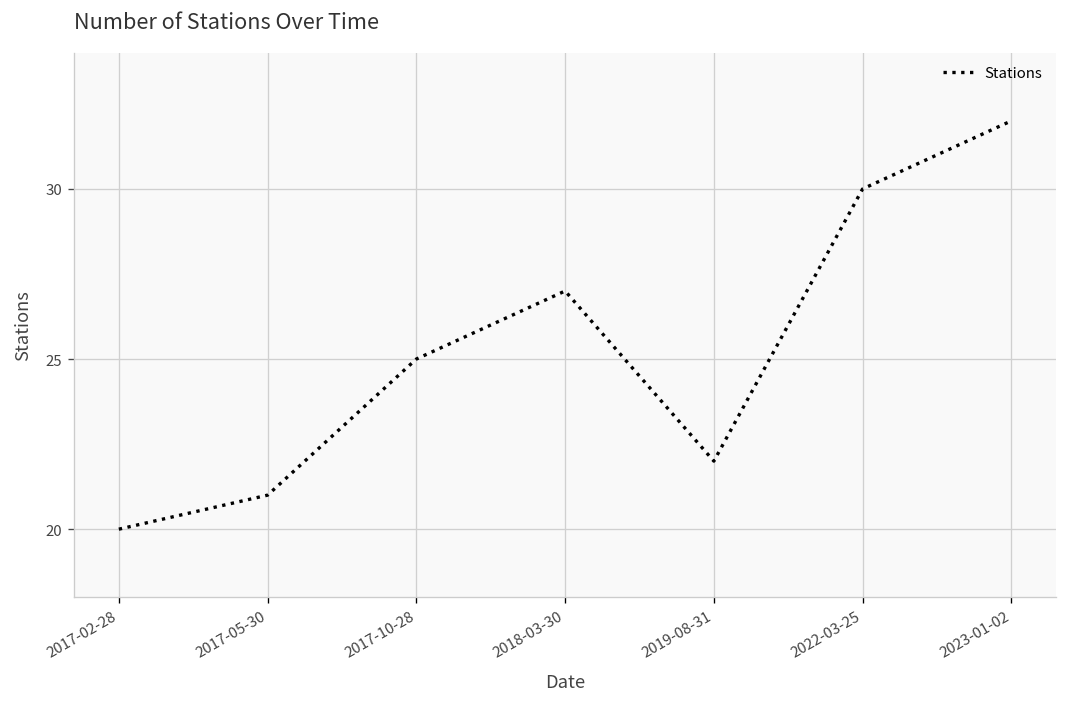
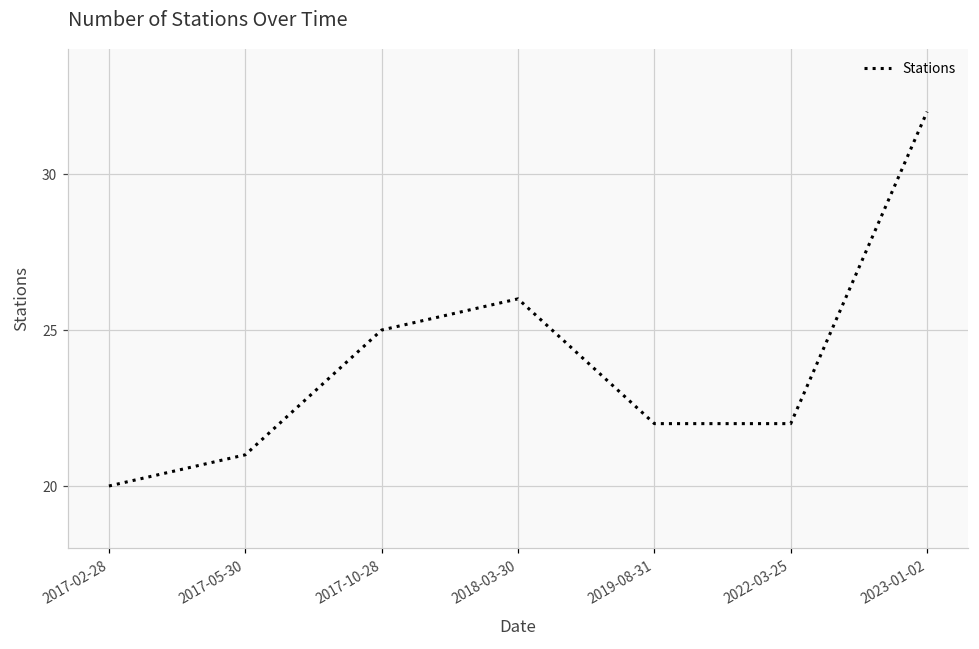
2018-03-30: 27 -> 26
2022-03-25: 30 -> 22
